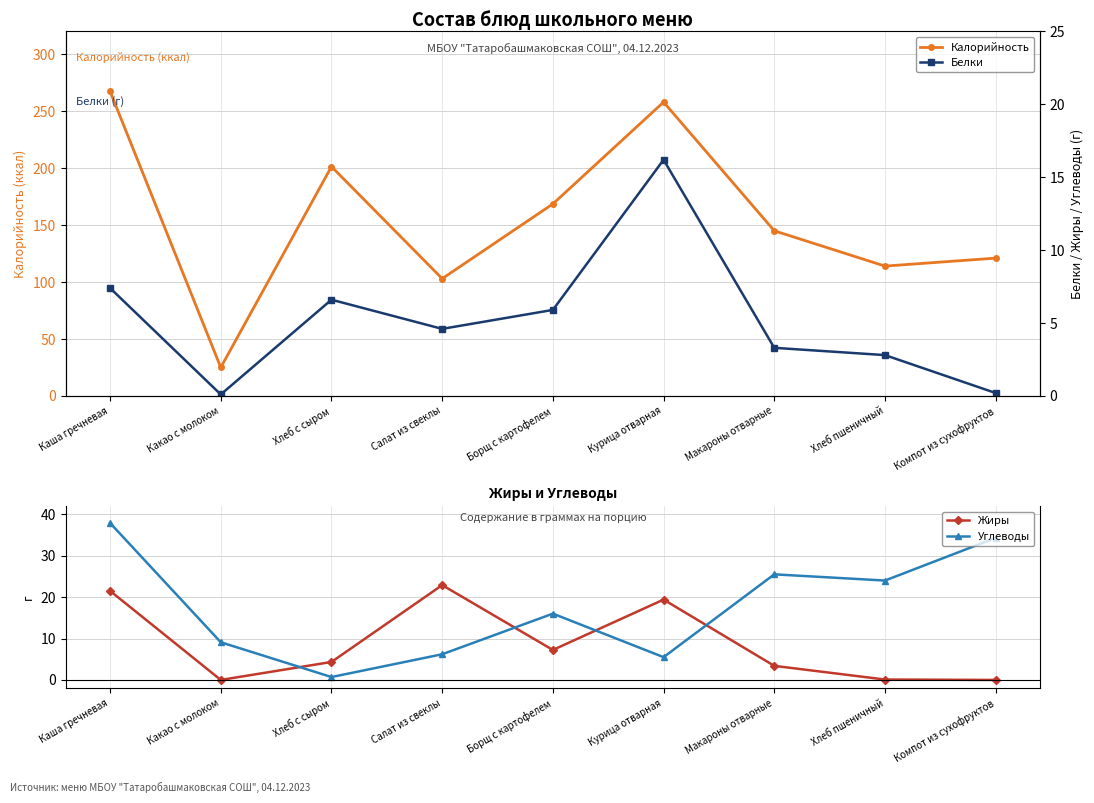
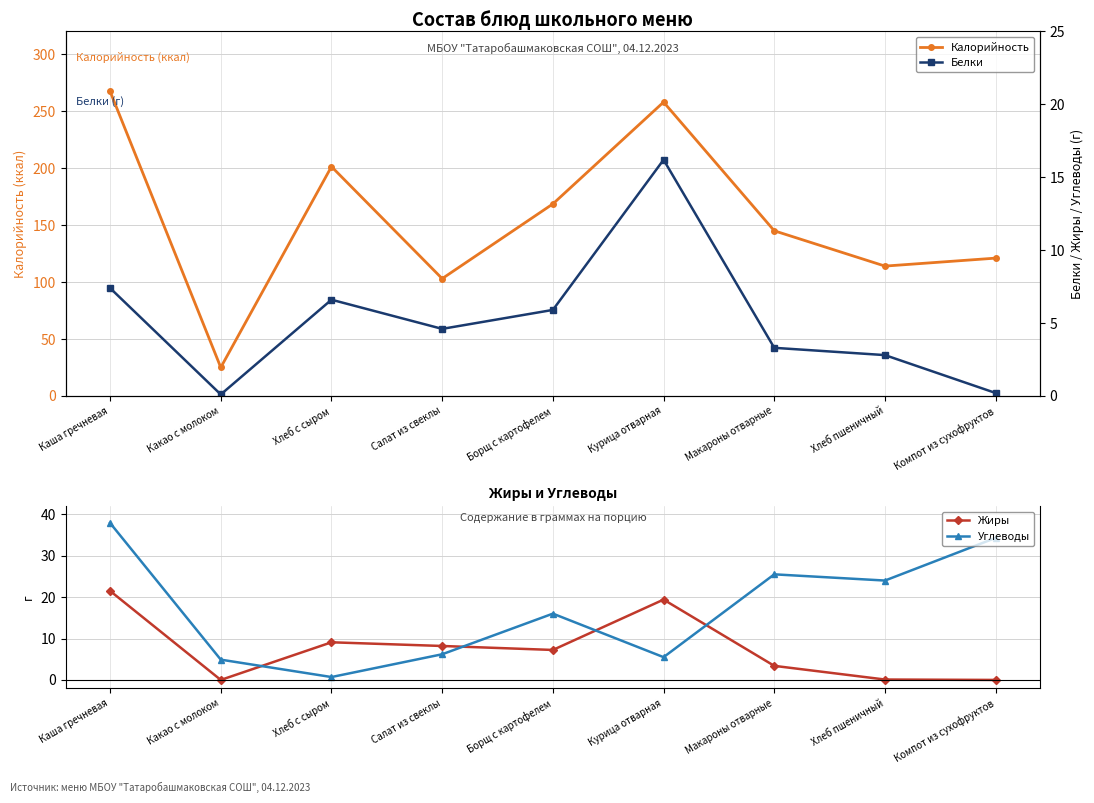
Жиры и Углеводы, Углеводы, Какао с молоком: 9 -> 5
Жиры и Углеводы, Жиры, Хлеб с сыром: 4 -> 9
Жиры и Углеводы, Жиры, Салат из свеклы: 23 -> 8
